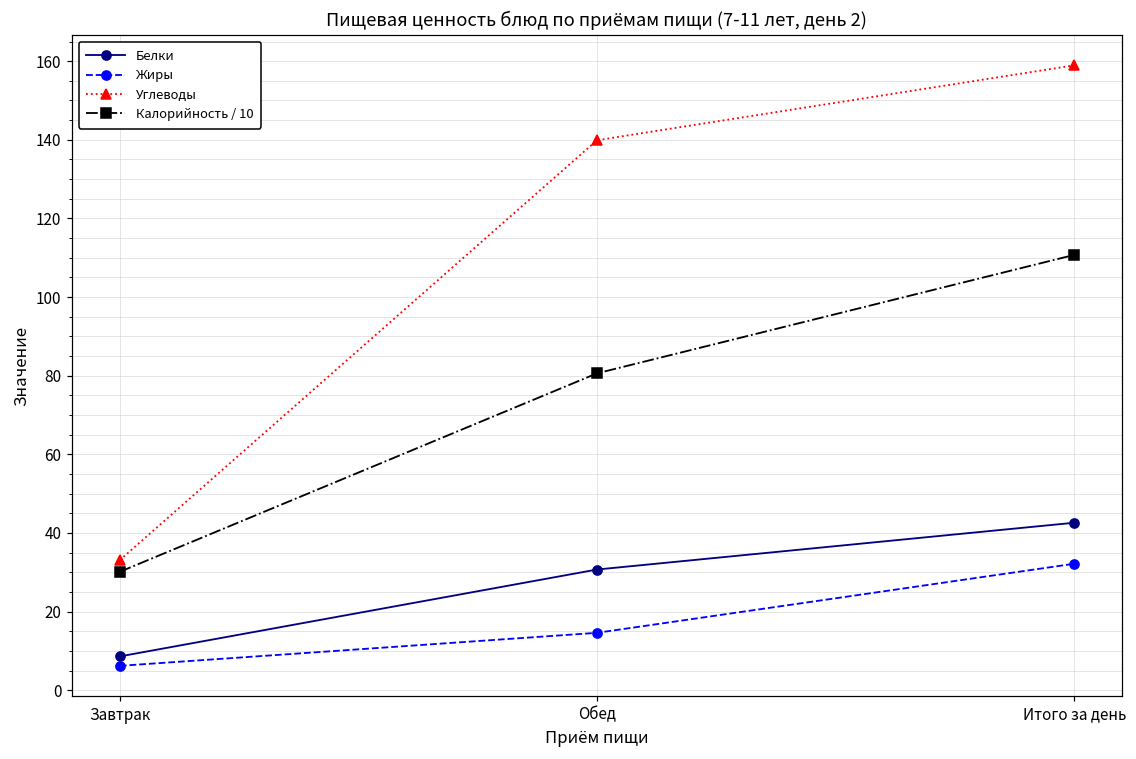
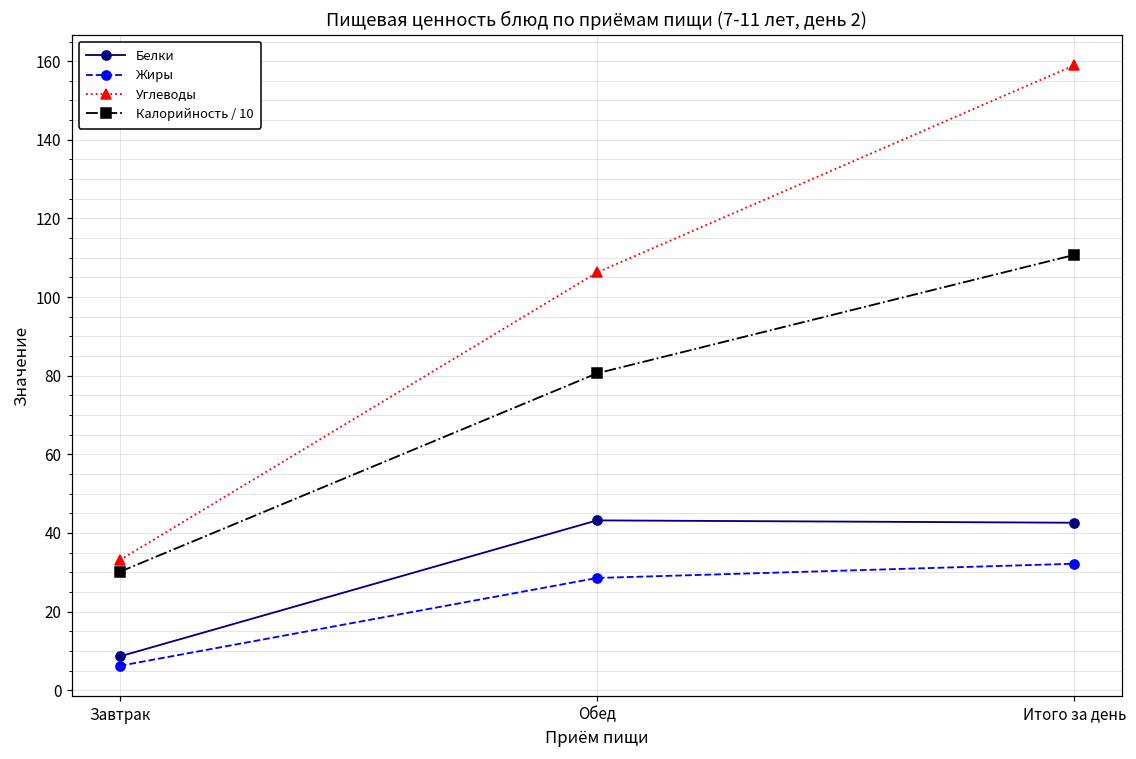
Белки, Обед: 31 -> 43
Жиры, Обед: 15 -> 29
Углеводы, Обед: 140 -> 106
